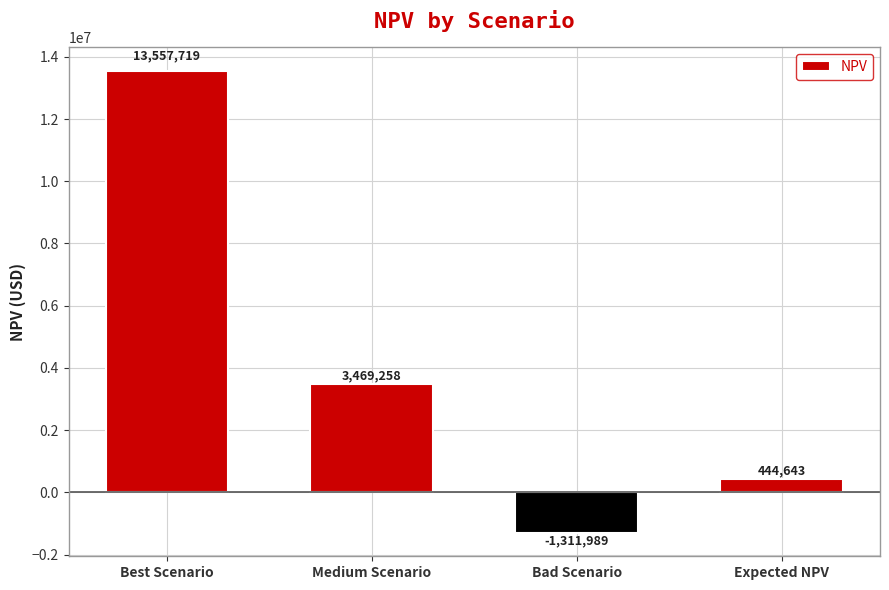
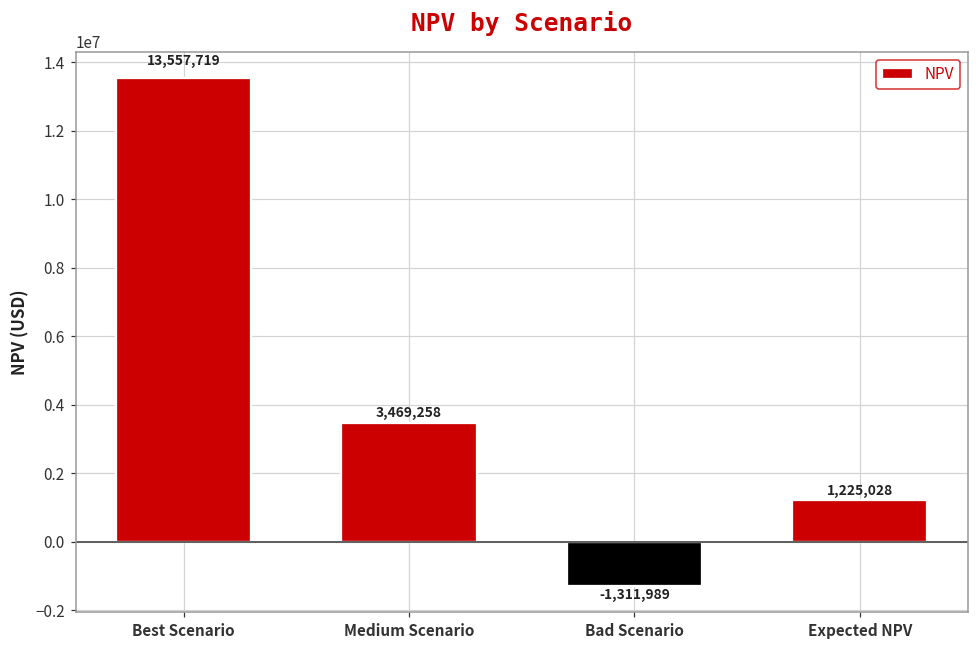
Expected NPV: 444,643 -> 1,225,028
